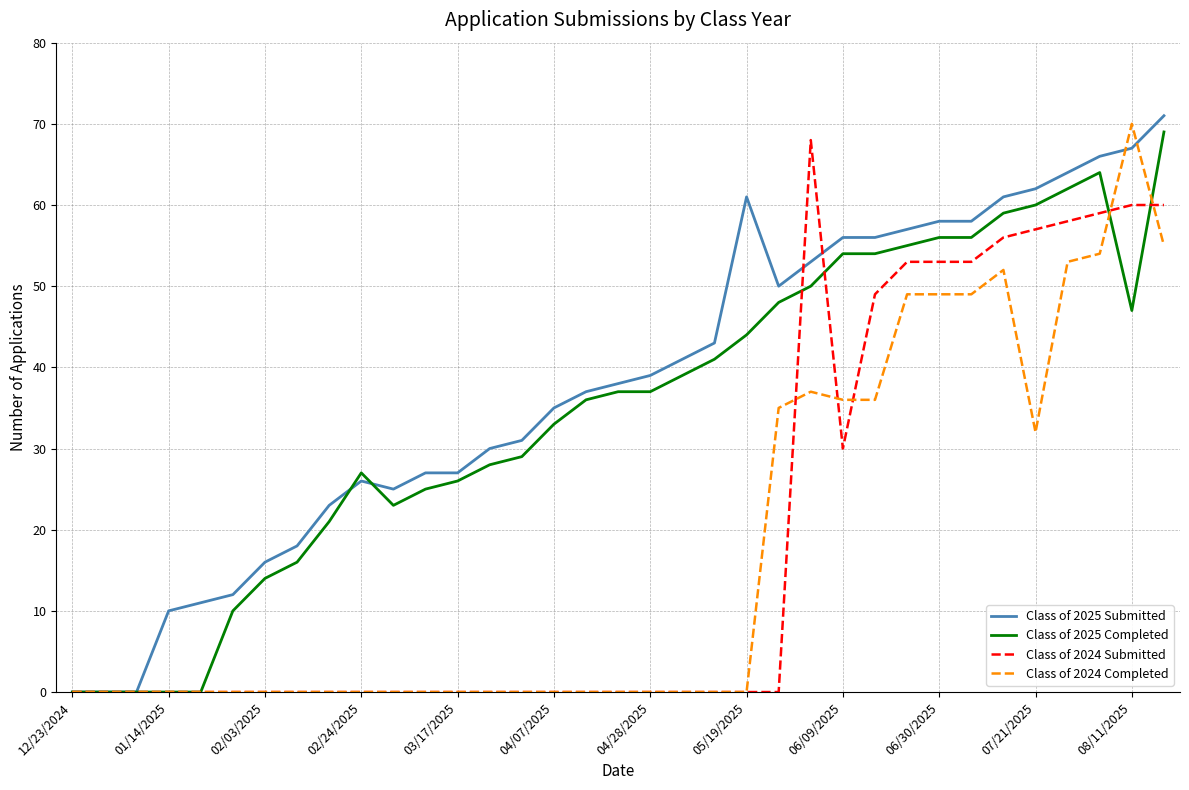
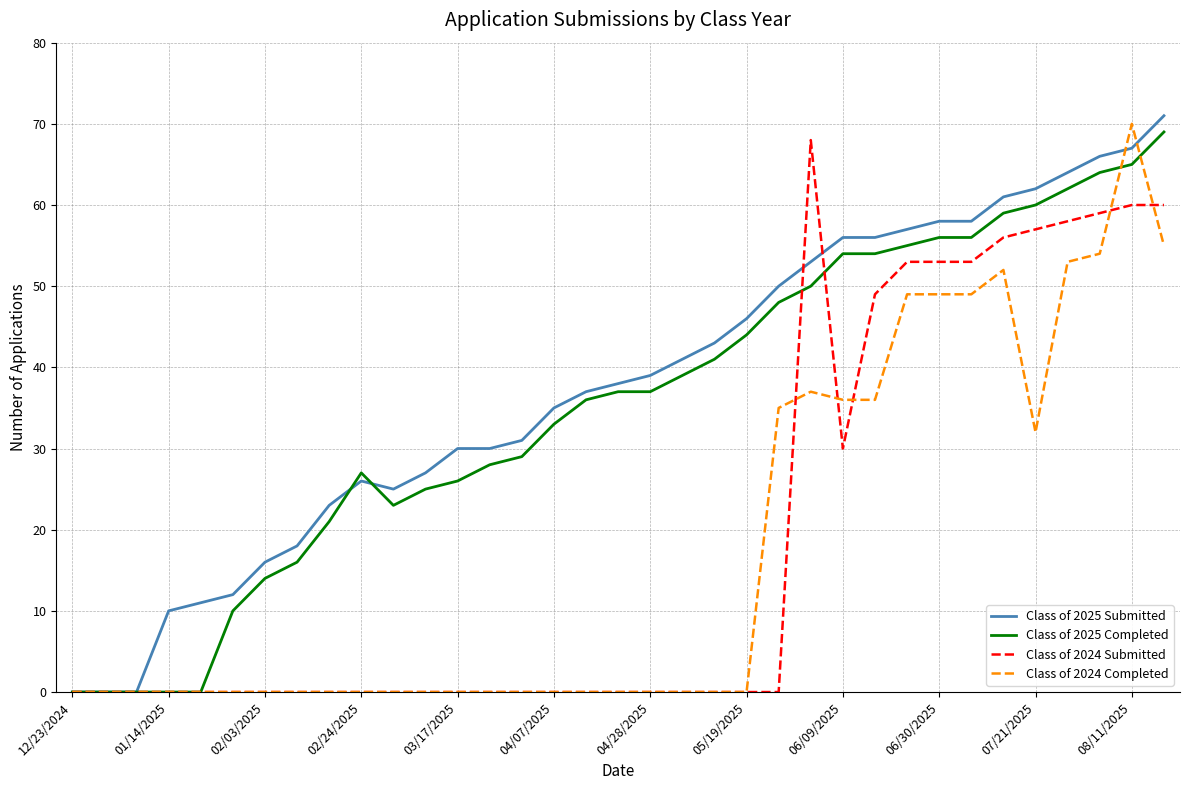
Class of 2025 Submitted, 03/17/2025: 27 -> 30
Class of 2025 Submitted, 05/19/2025: 61 -> 46
Class of 2025 Completed, 08/11/2025: 47 -> 65
